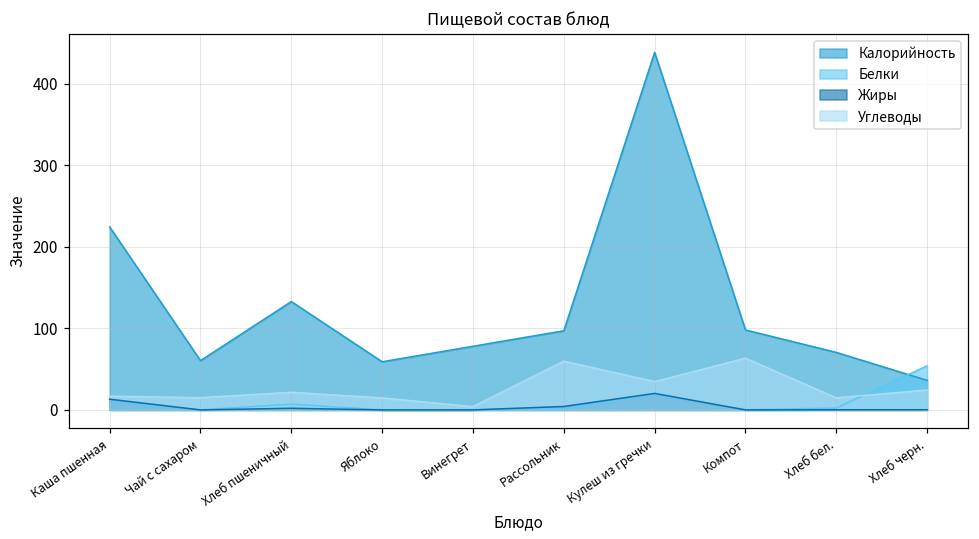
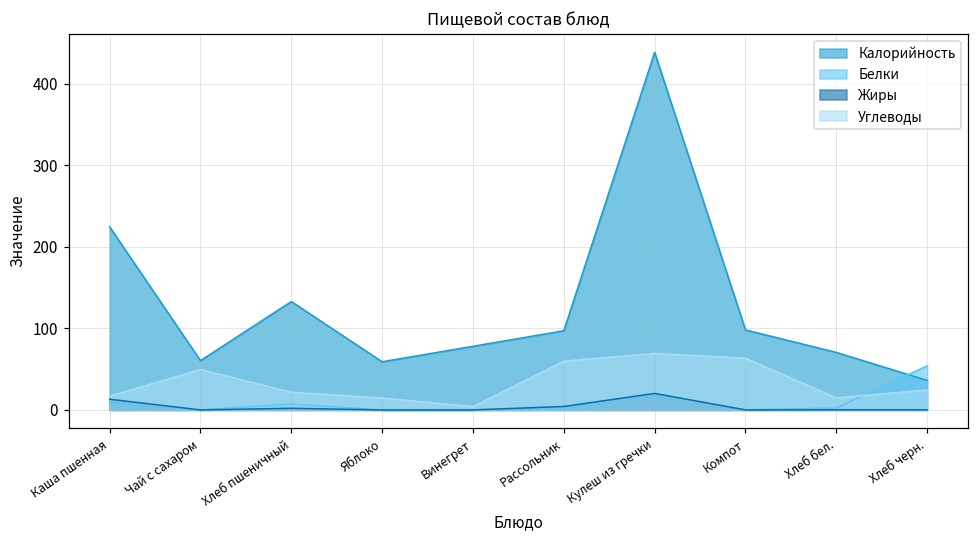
Углеводы, Чай с сахаром: 20 -> 50
Углеводы, Кулеш из гречки: 30 -> 70
